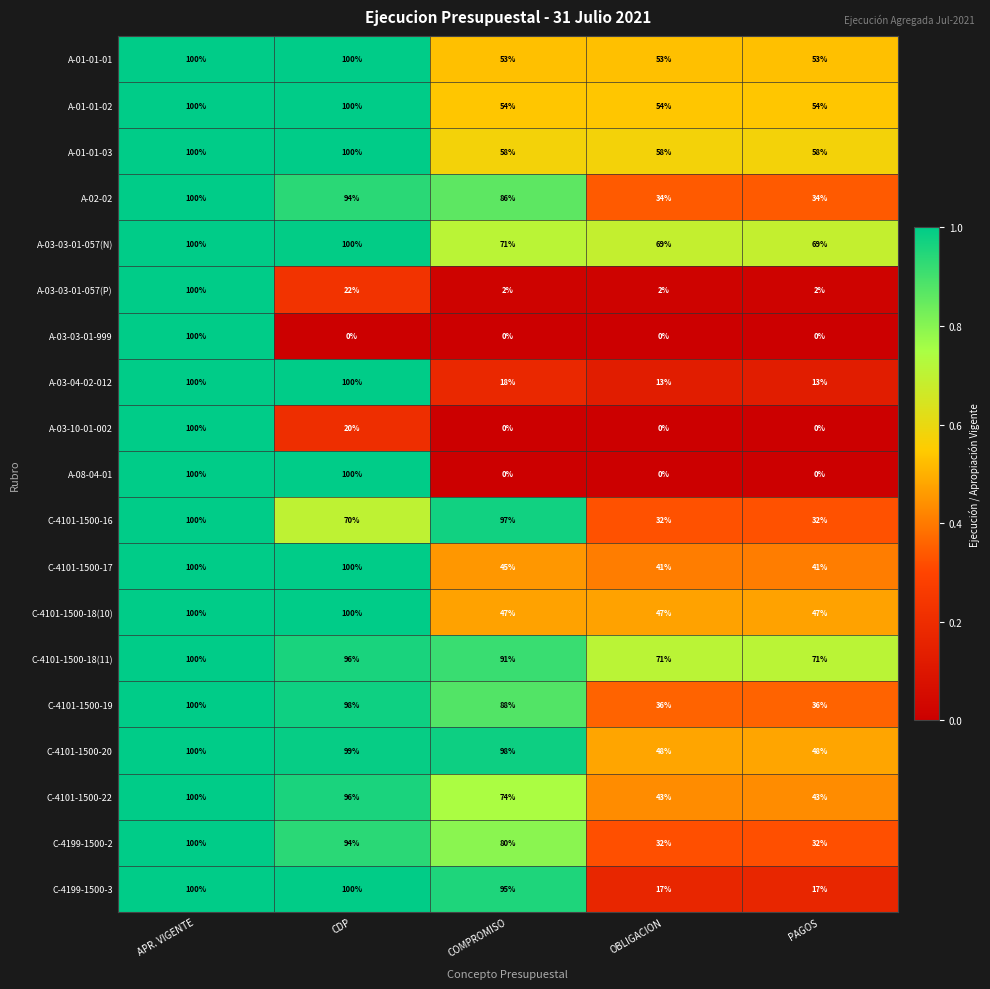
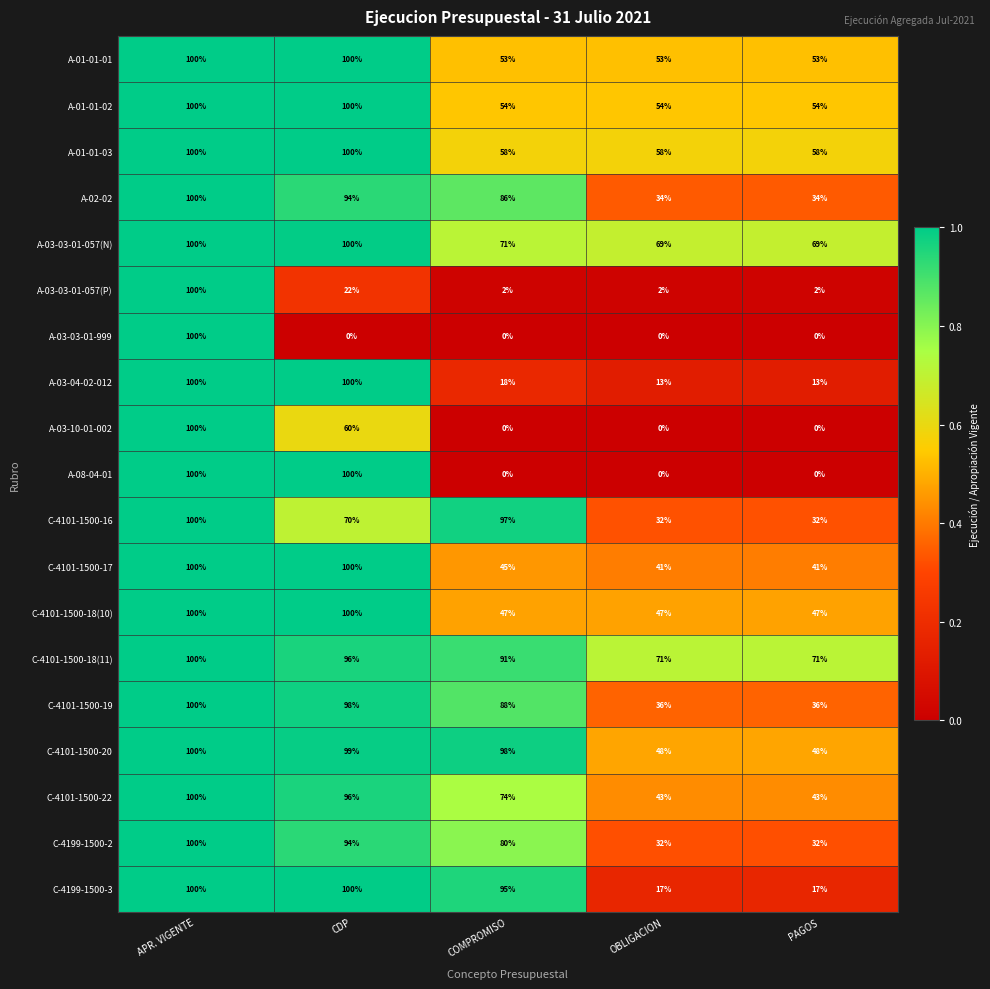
A-03-10-01-002, CDP: 20% -> 60%
